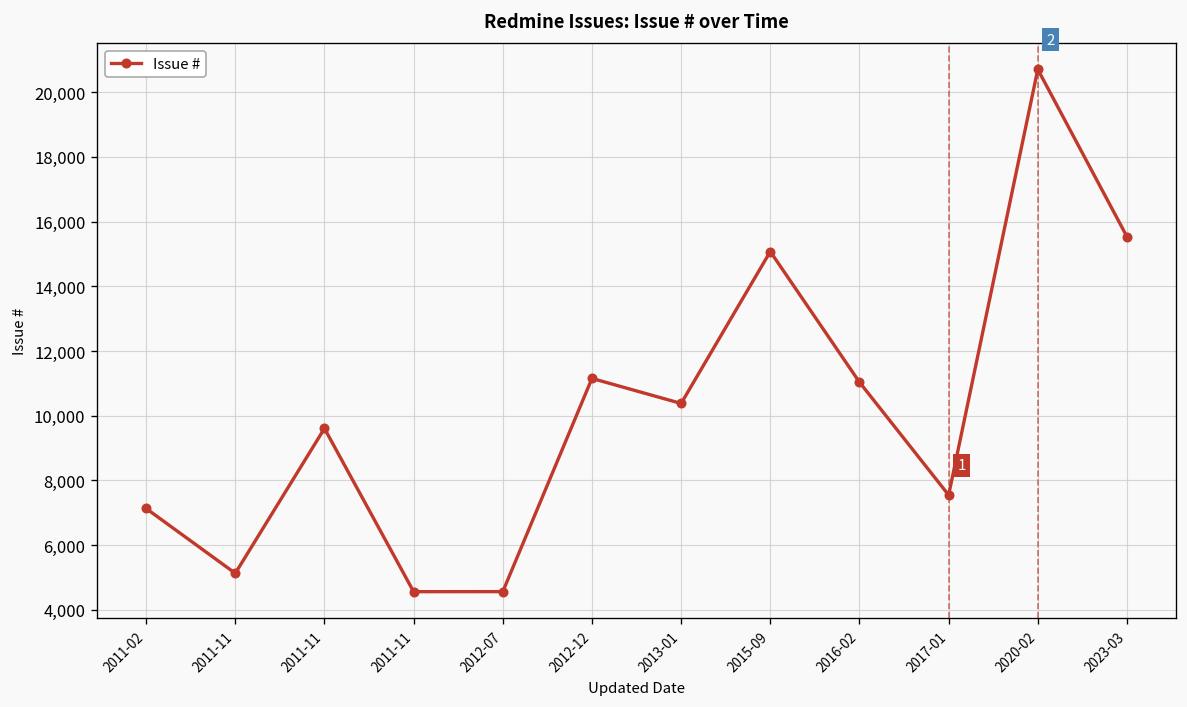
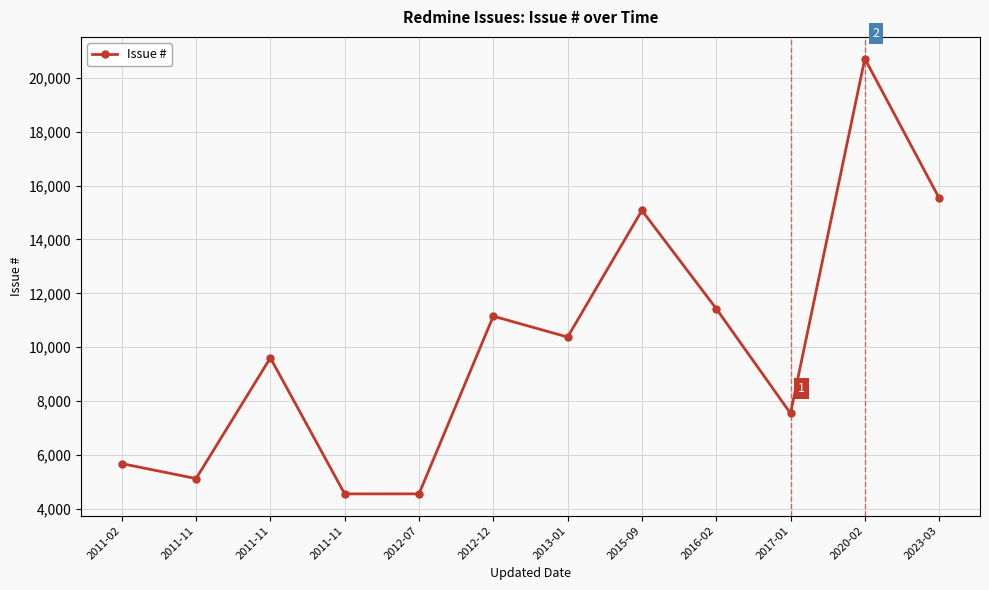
2011-02: 7,100 -> 5,700
2016-02: 11,000 -> 11,400
